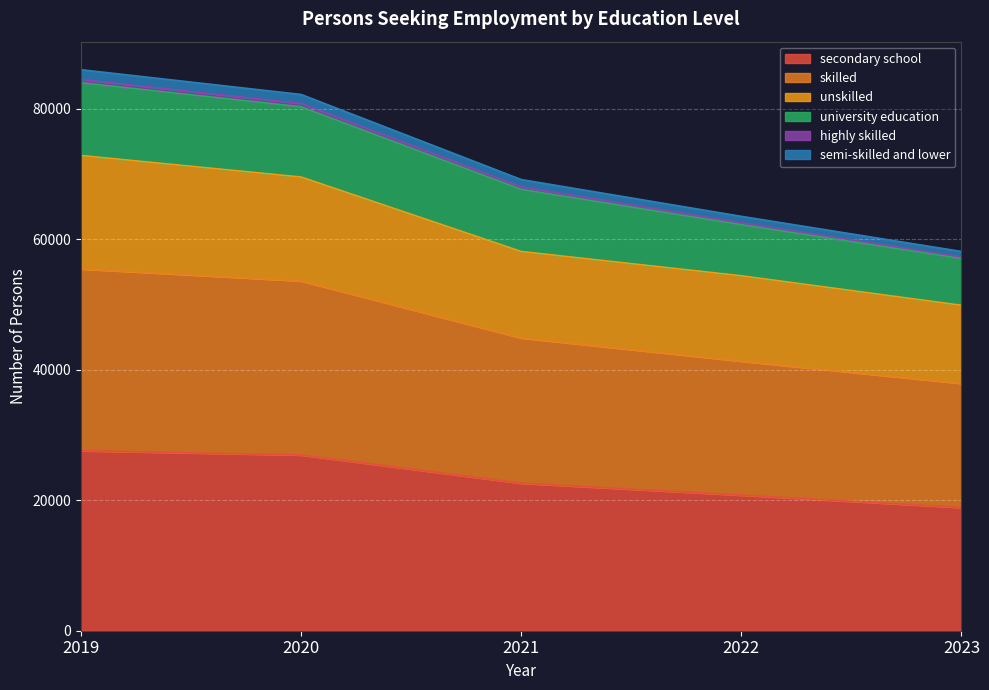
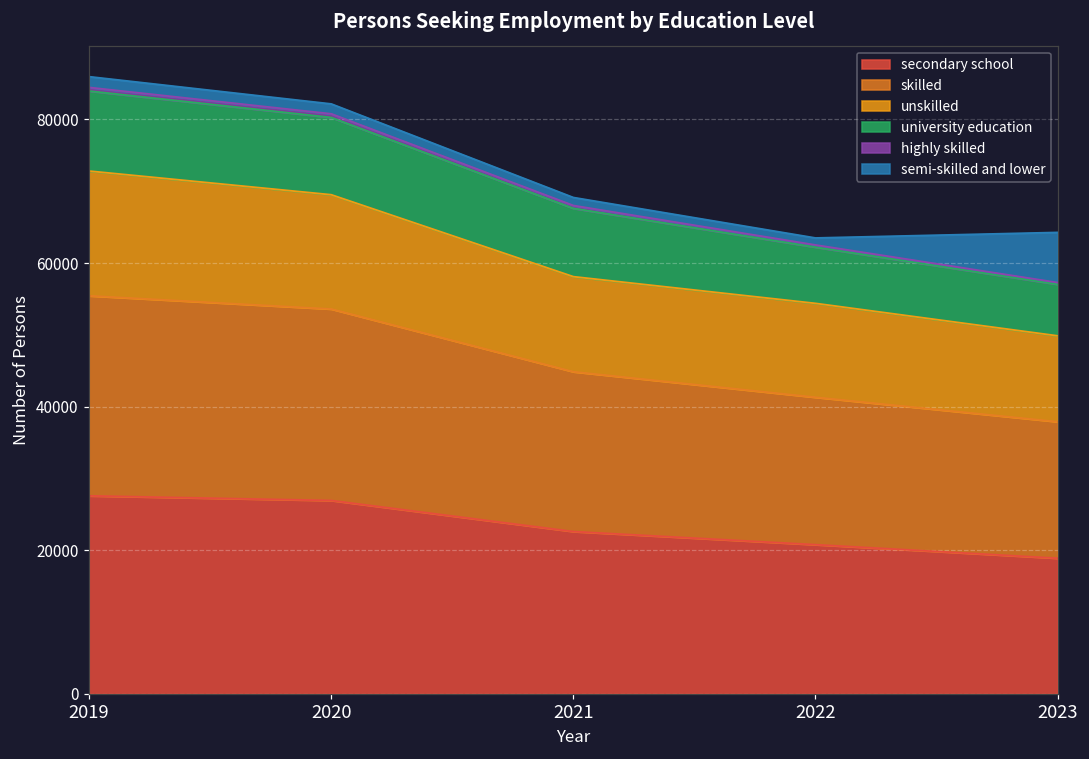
semi-skilled and lower, 2023: 1000 -> 7000
